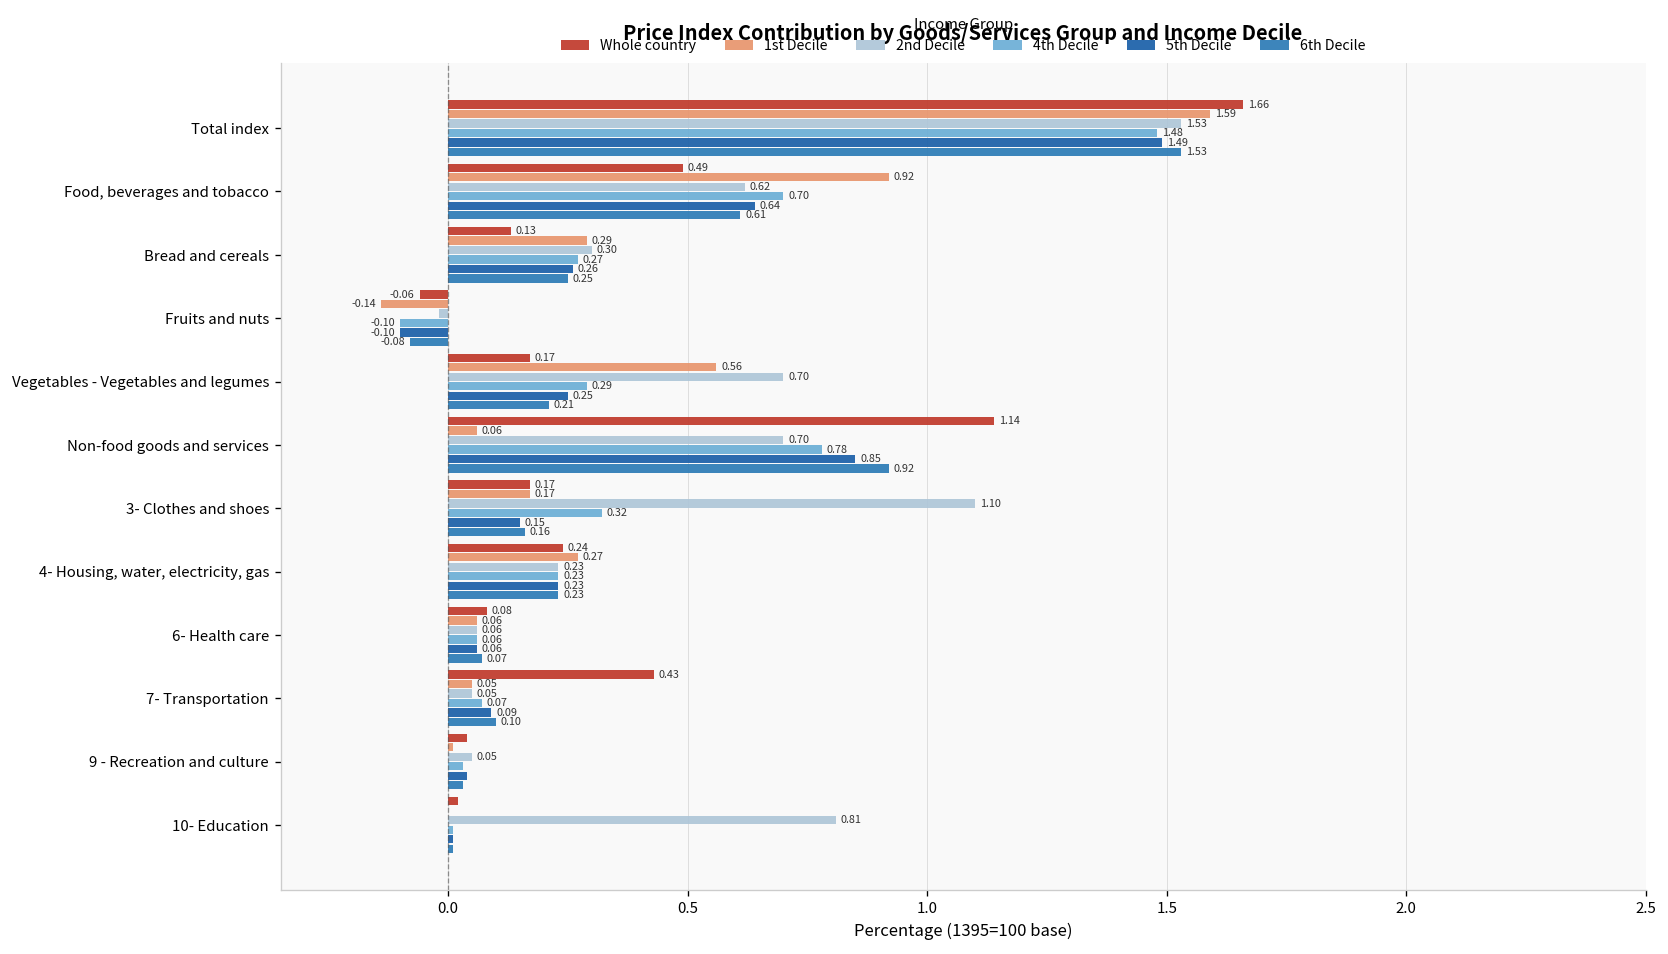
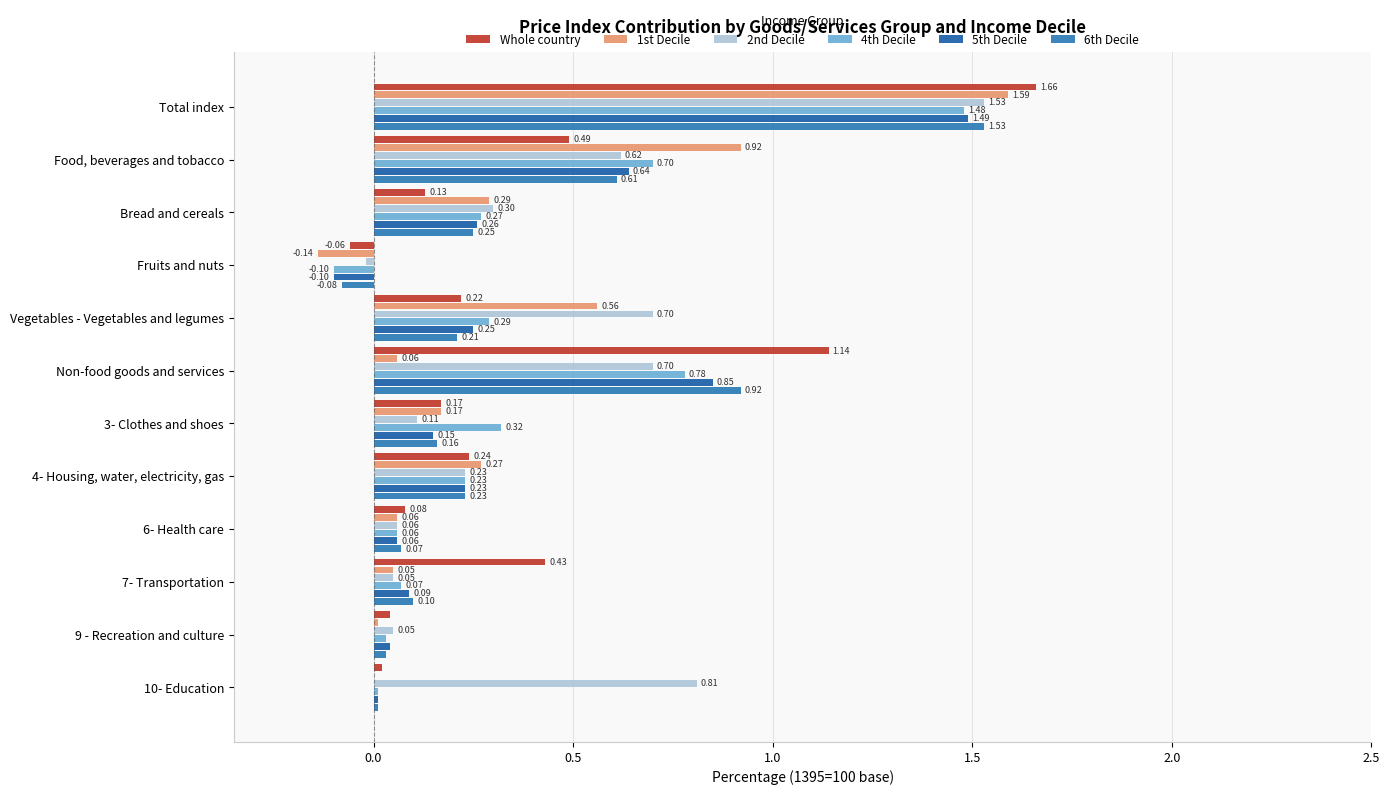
Whole country, Vegetables - Vegetables and legumes: 0.17 -> 0.22
2nd Decile, 3- Clothes and shoes: 1.10 -> 0.11
